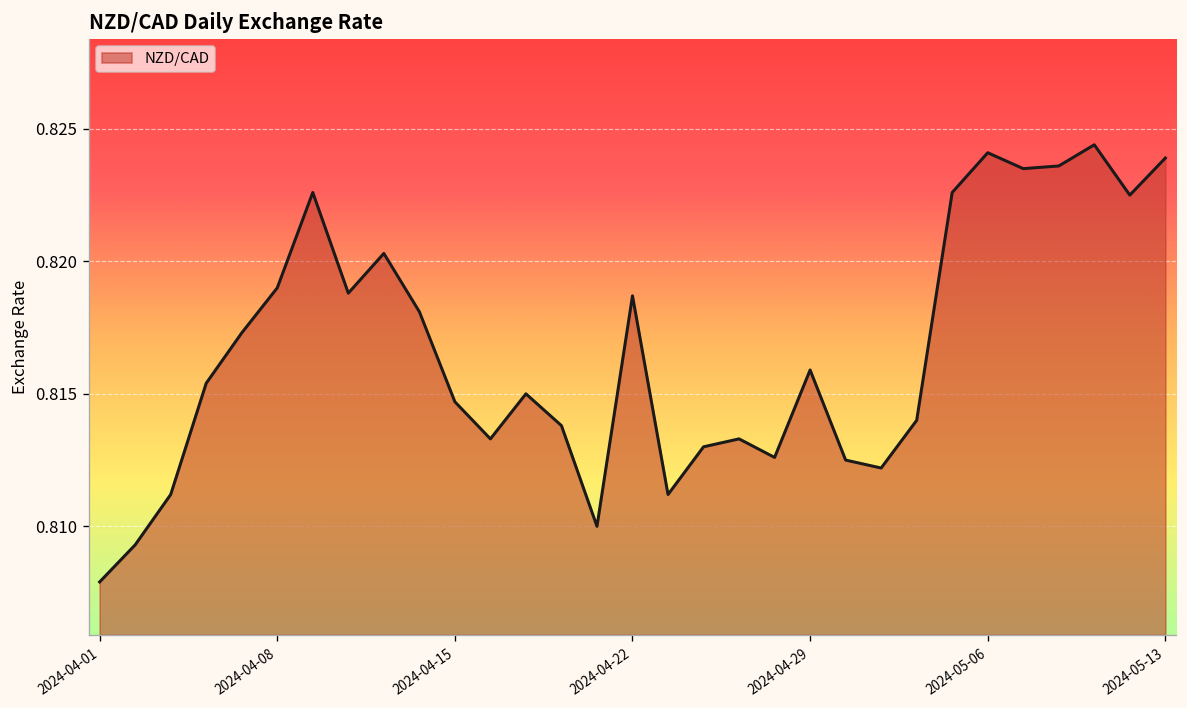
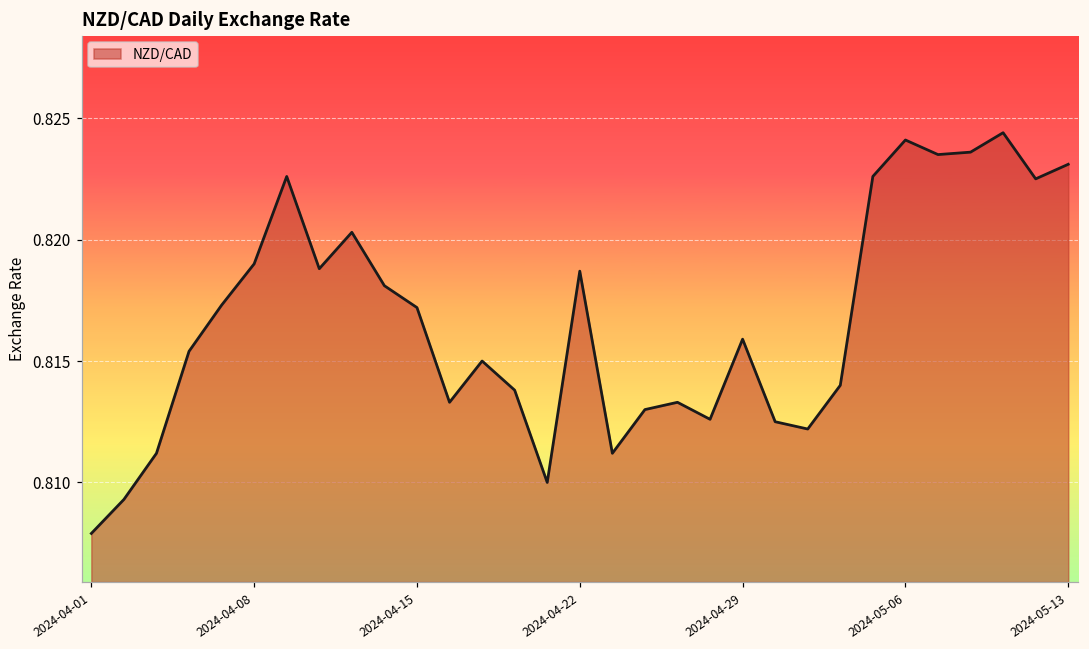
2024-04-15: 0.8147 -> 0.8172
2024-05-13: 0.8239 -> 0.8231
